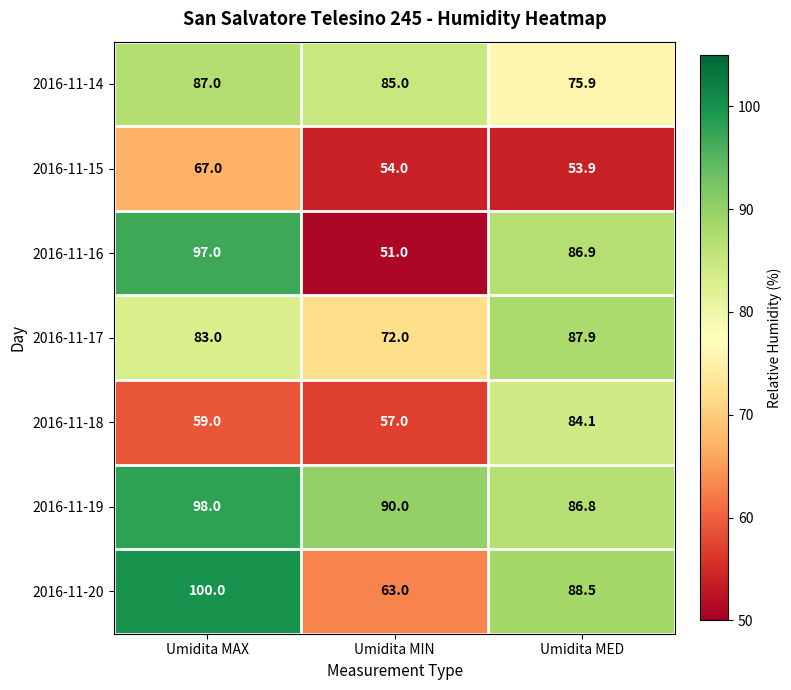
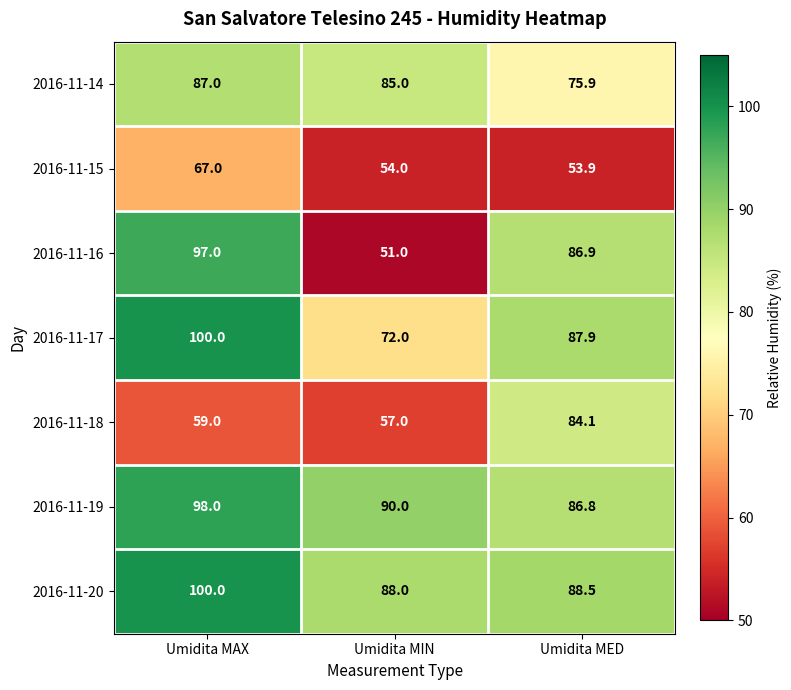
2016-11-17, Umidita MAX: 83.0 -> 100.0
2016-11-20, Umidita MIN: 63.0 -> 88.0
